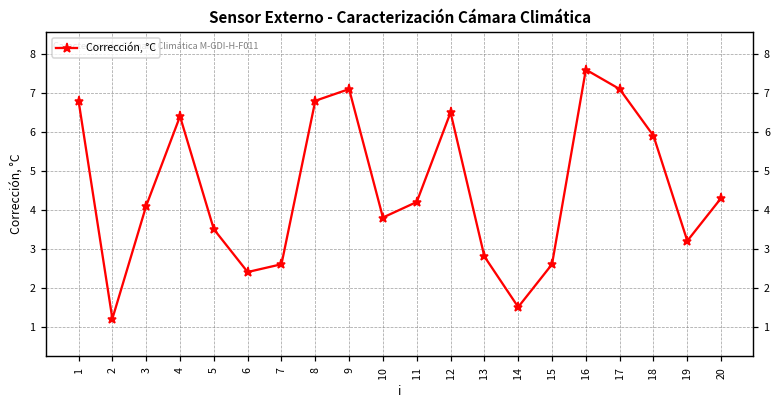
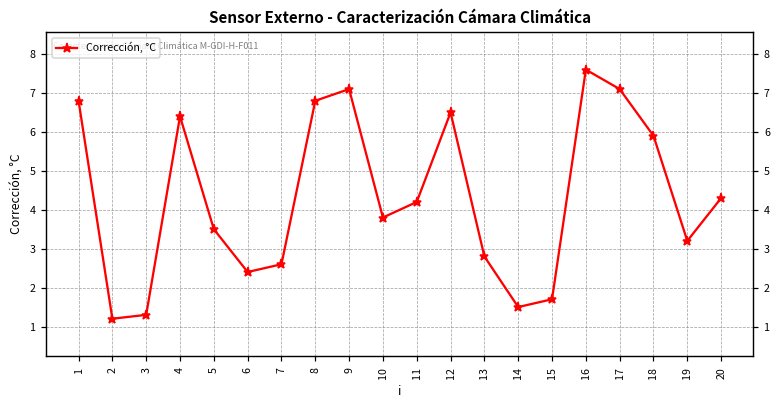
3: 4.1 -> 1.3
15: 2.6 -> 1.7
